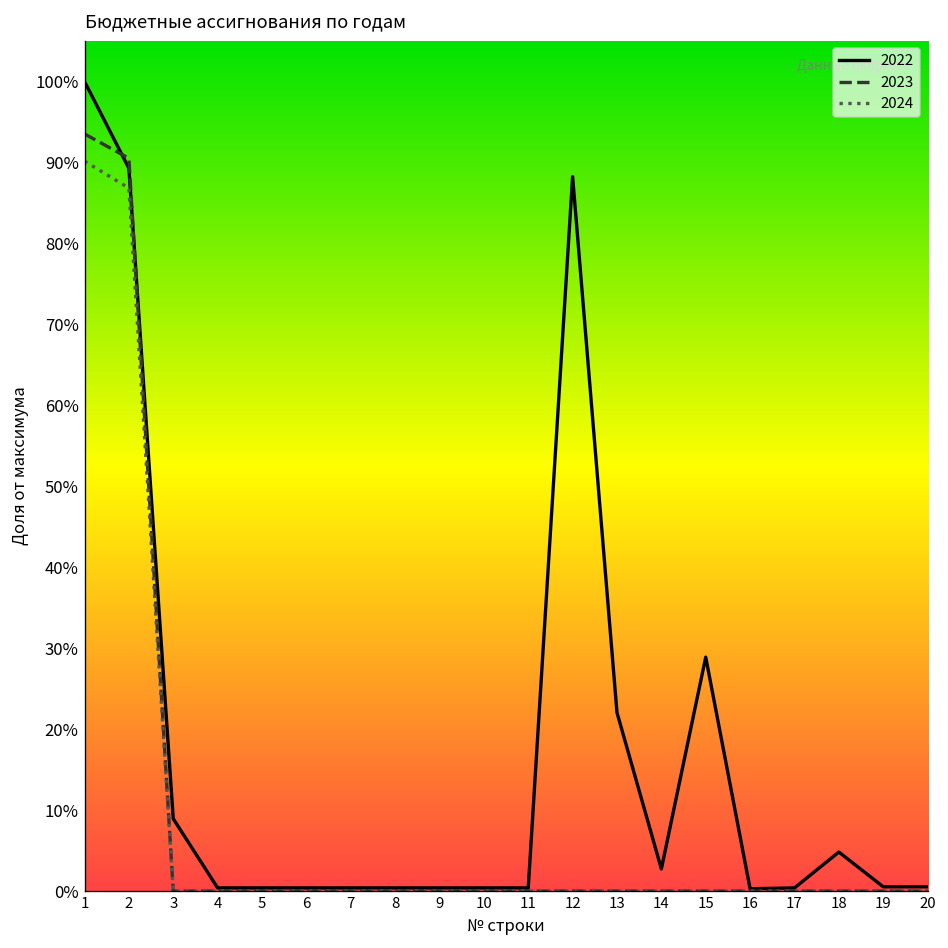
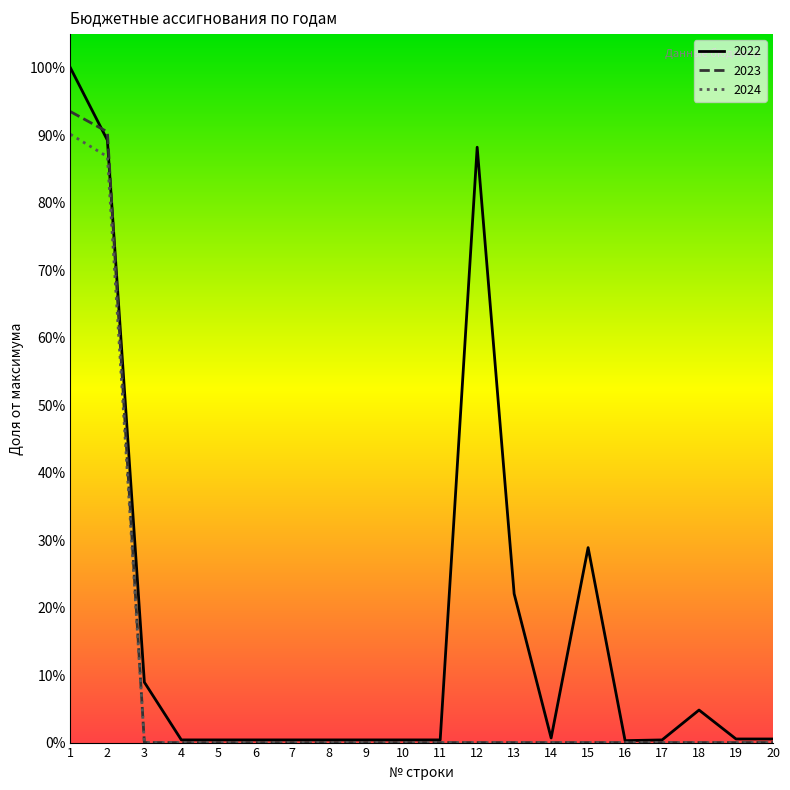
2022, 14: 3% -> 1%
